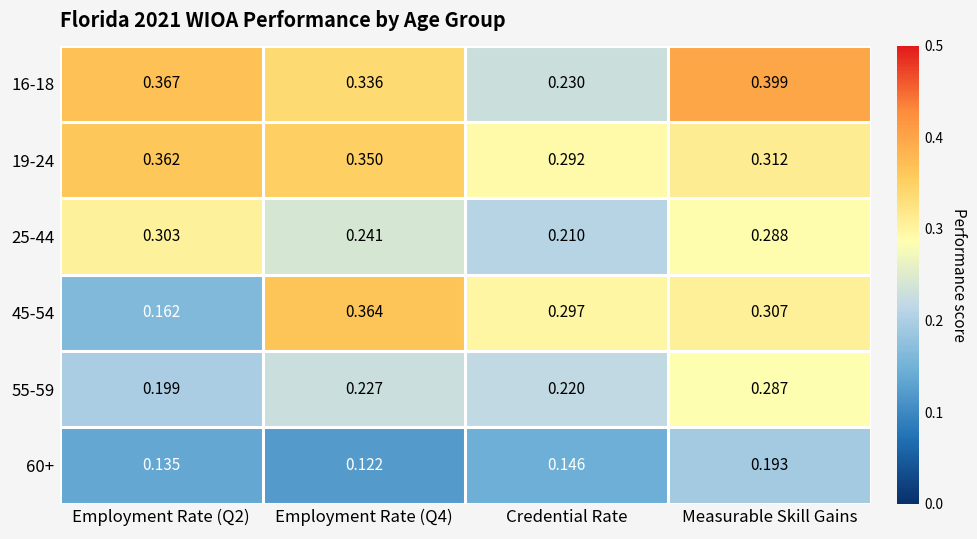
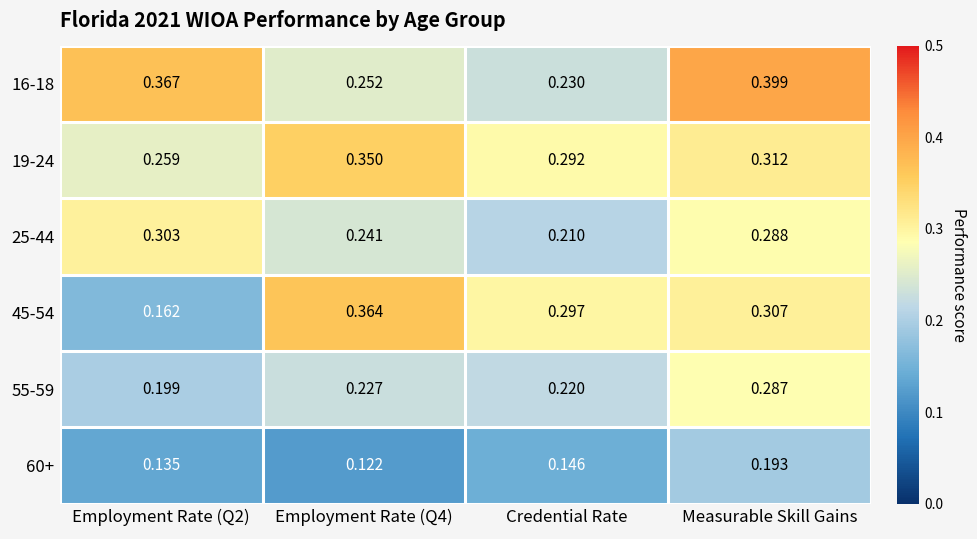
16-18, Employment Rate (Q4): 0.336 -> 0.252
19-24, Employment Rate (Q2): 0.362 -> 0.259
